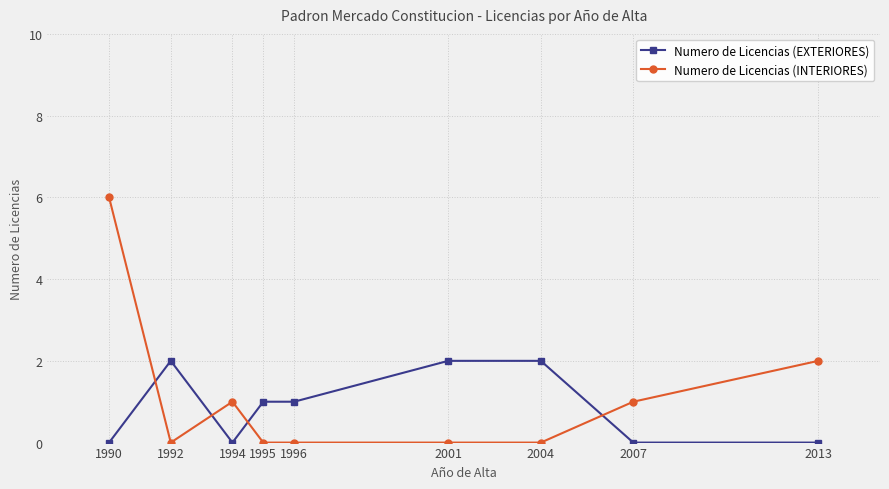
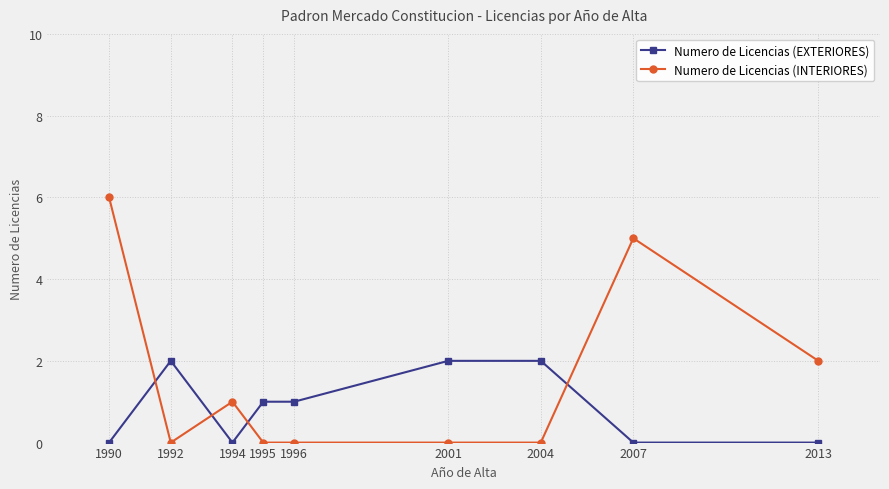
Numero de Licencias (INTERIORES), 2007: 1 -> 5
